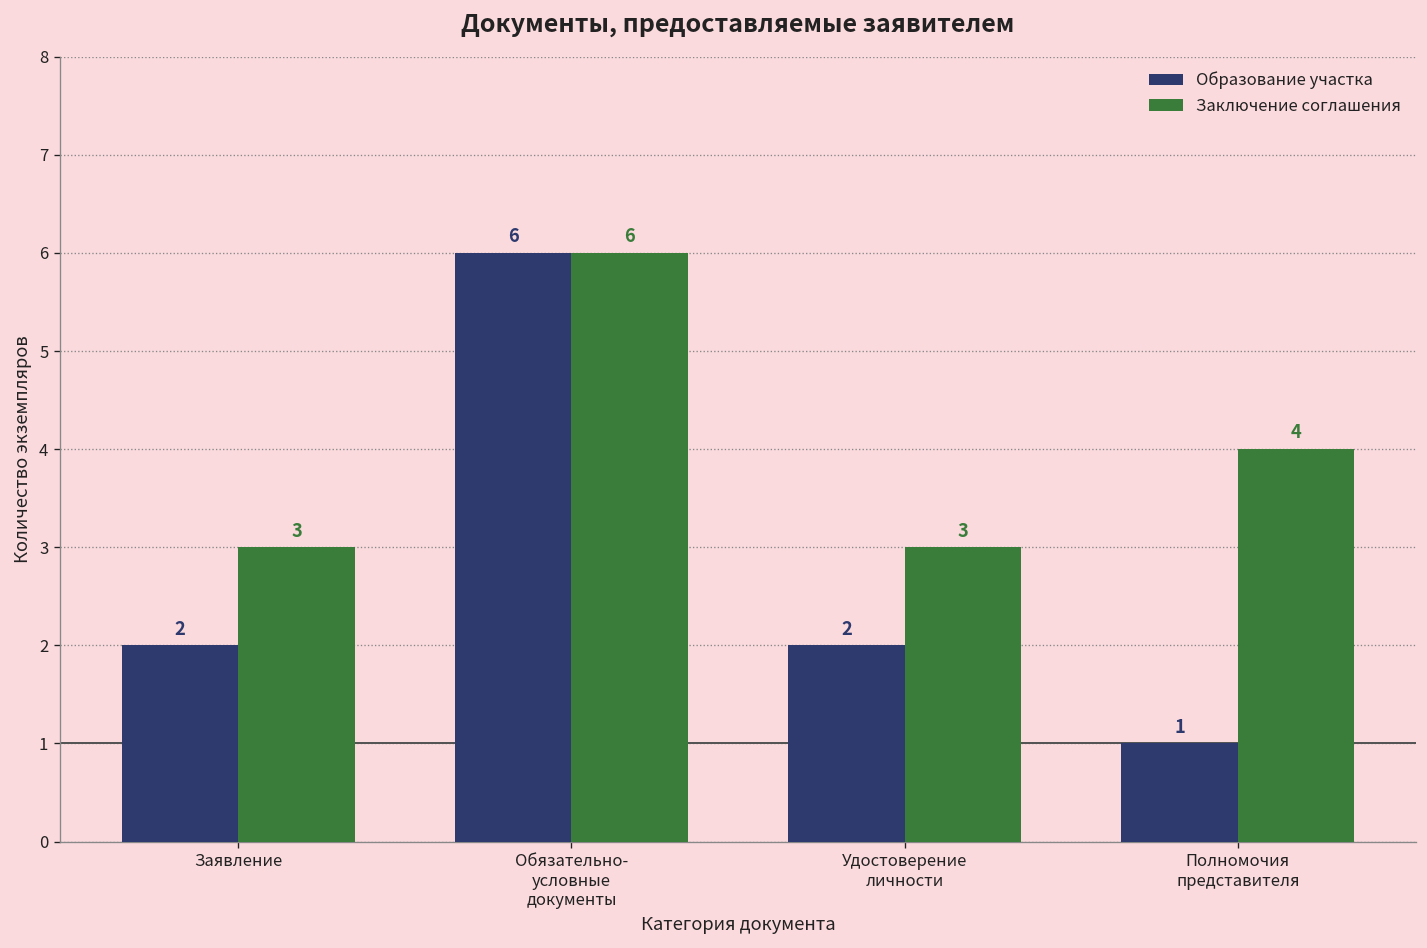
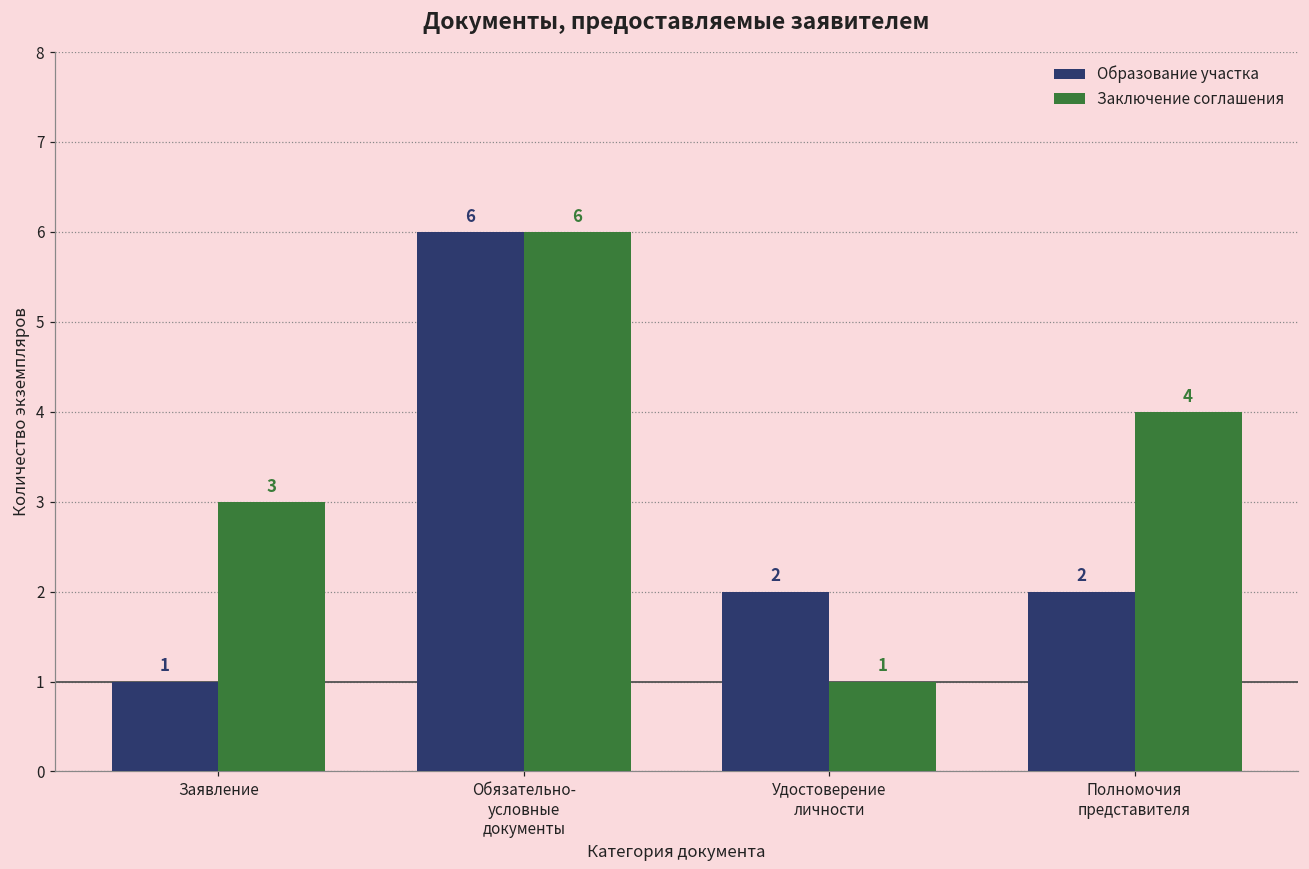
Образование участка, Заявление: 2 -> 1
Заключение соглашения, Удостоверение личности: 3 -> 1
Образование участка, Полномочия представителя: 1 -> 2
